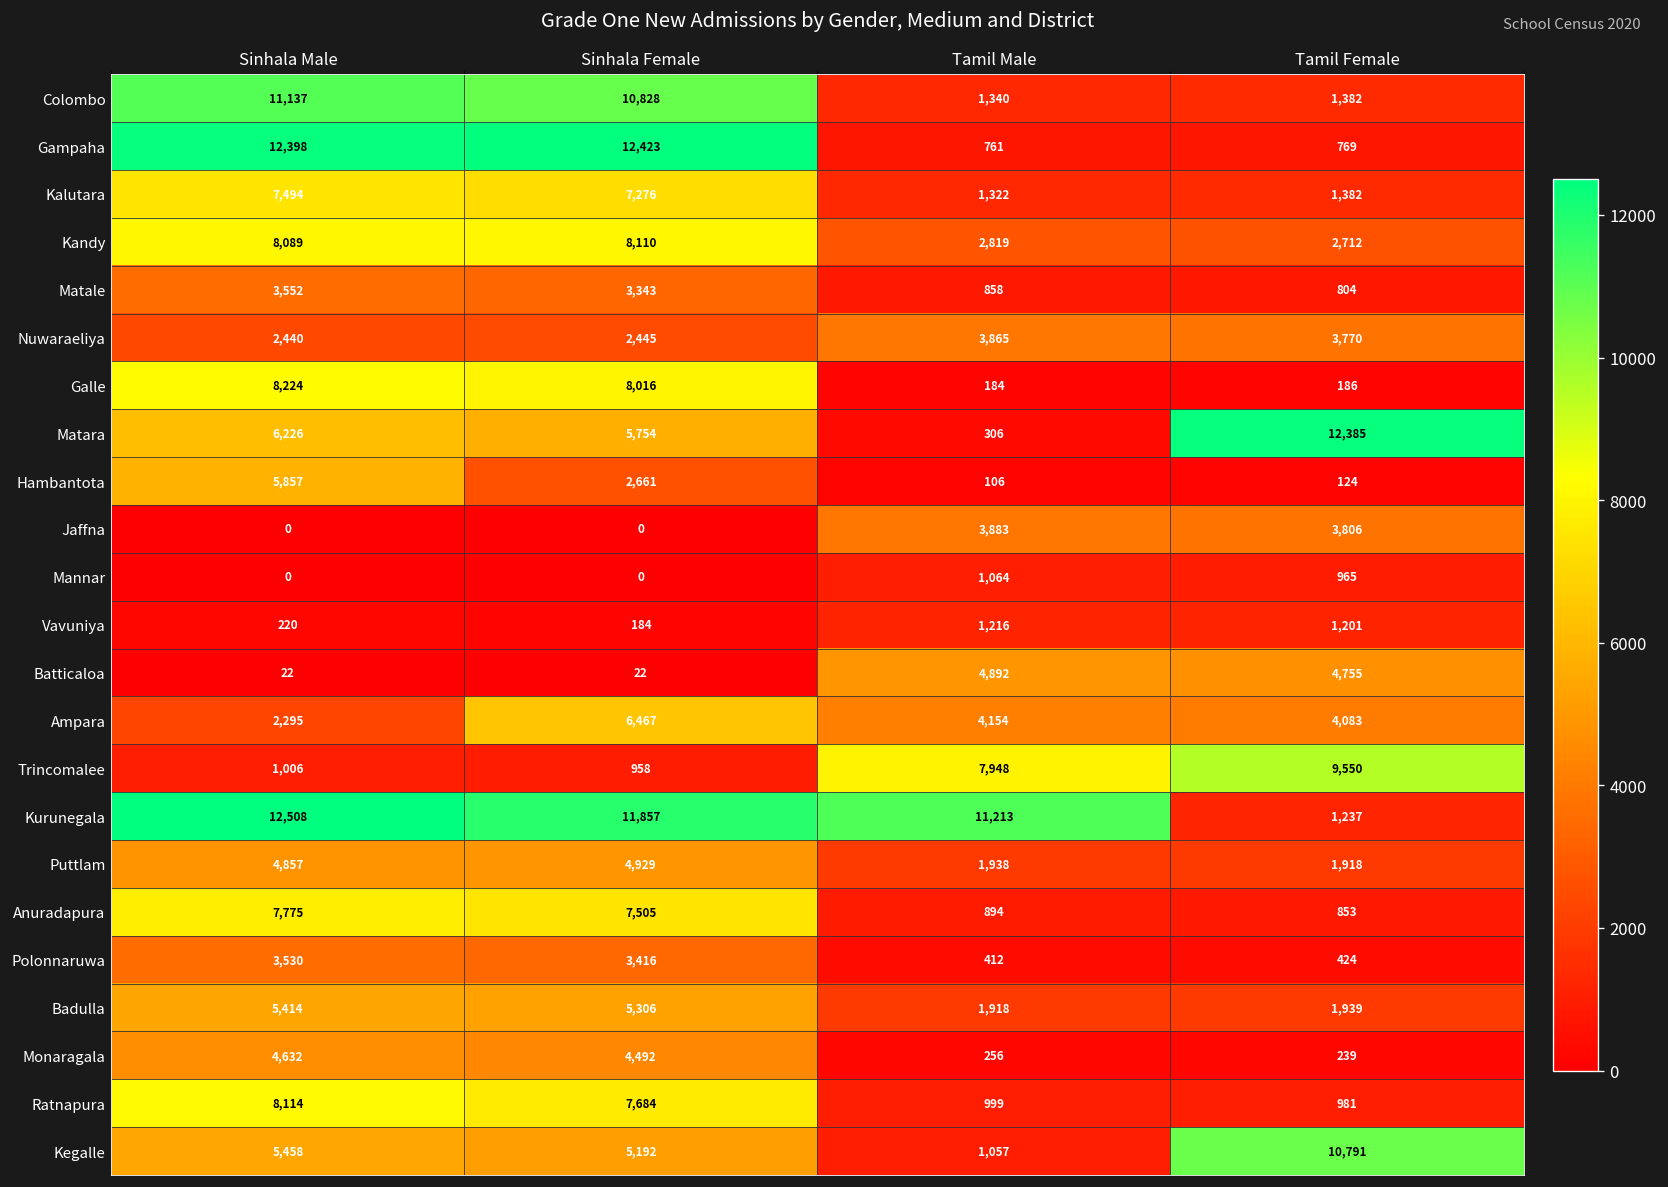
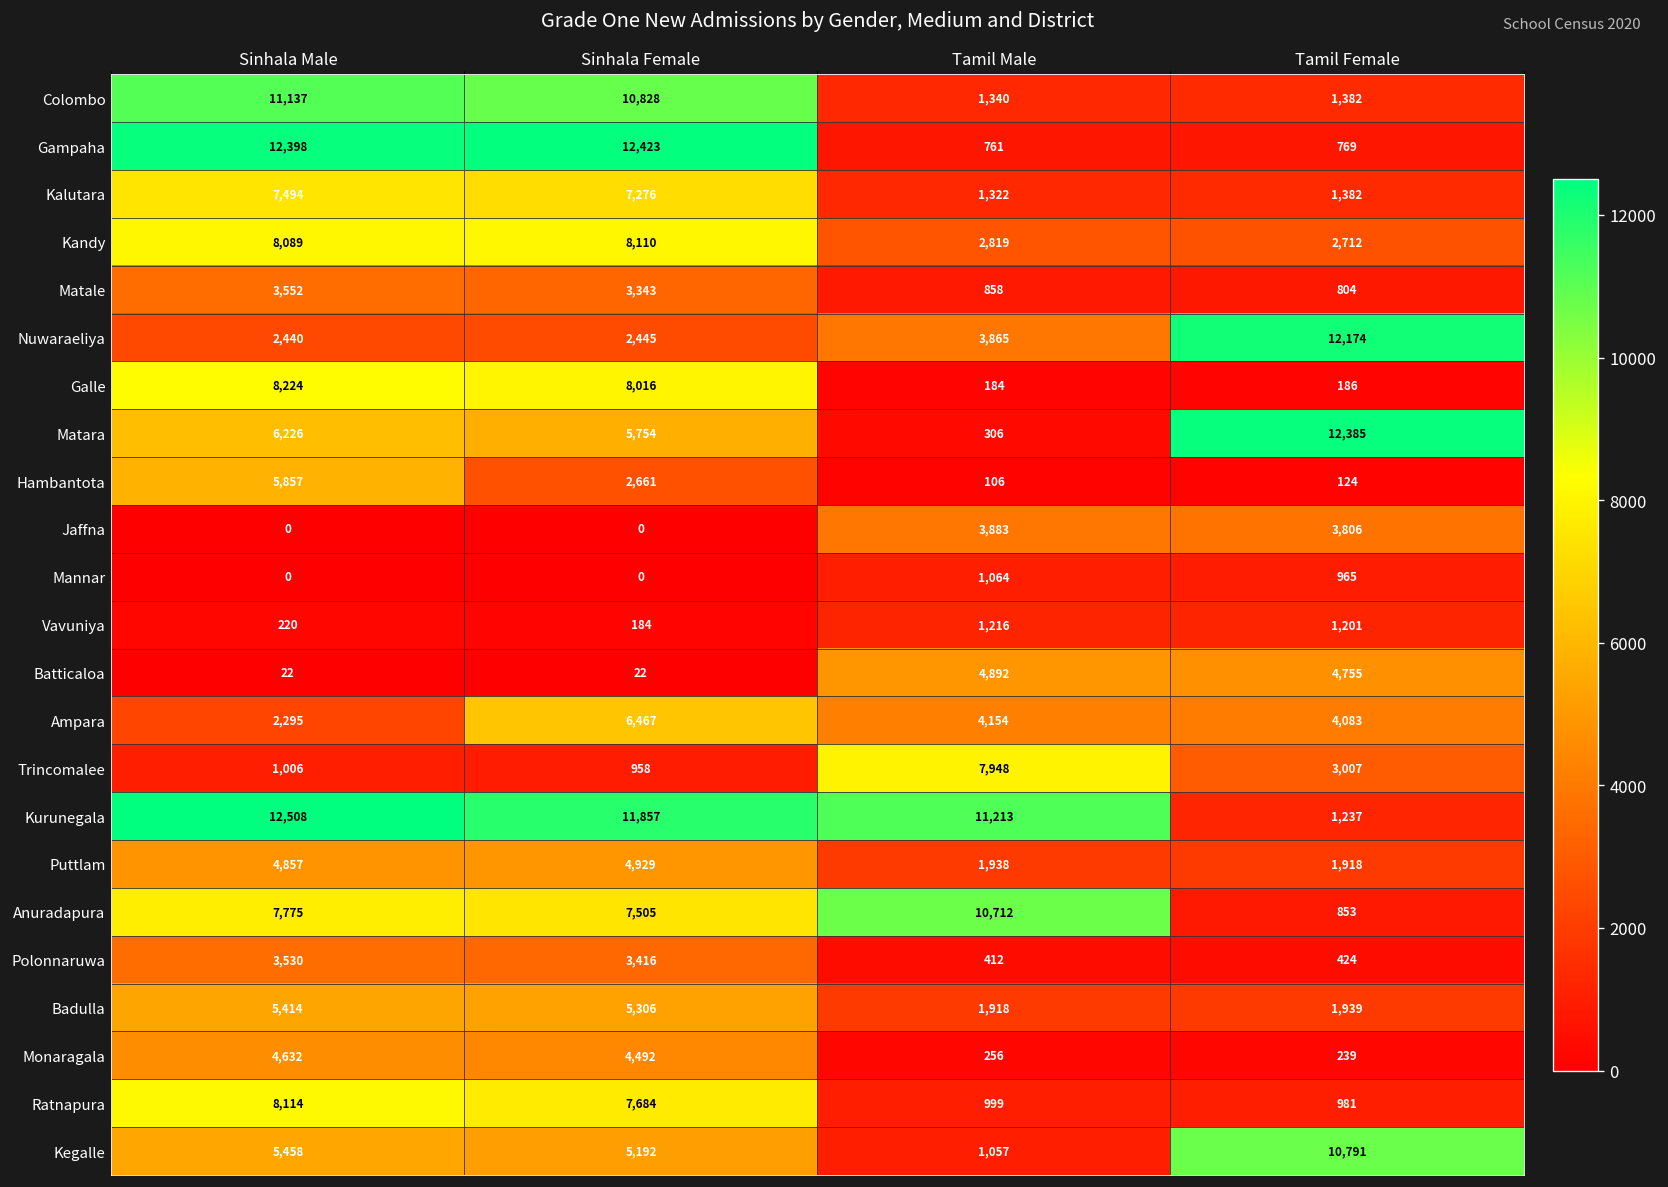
Nuwaraeliya, Tamil Female: 3,770 -> 12,174
Trincomalee, Tamil Female: 9,550 -> 3,007
Anuradapura, Tamil Male: 894 -> 10,712
